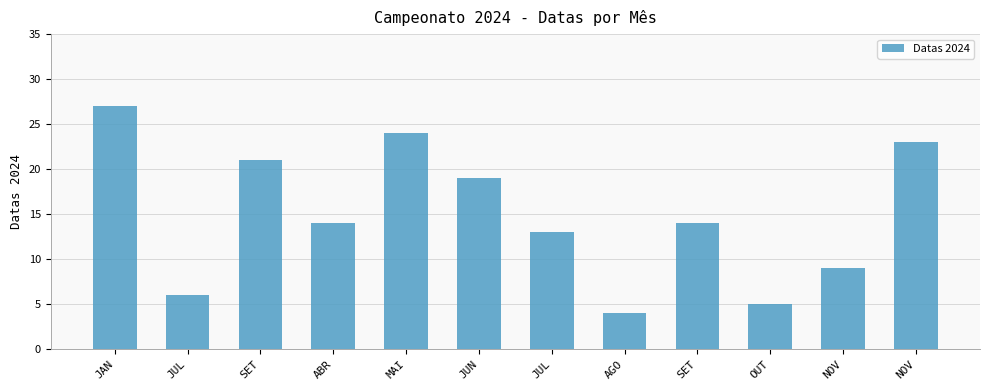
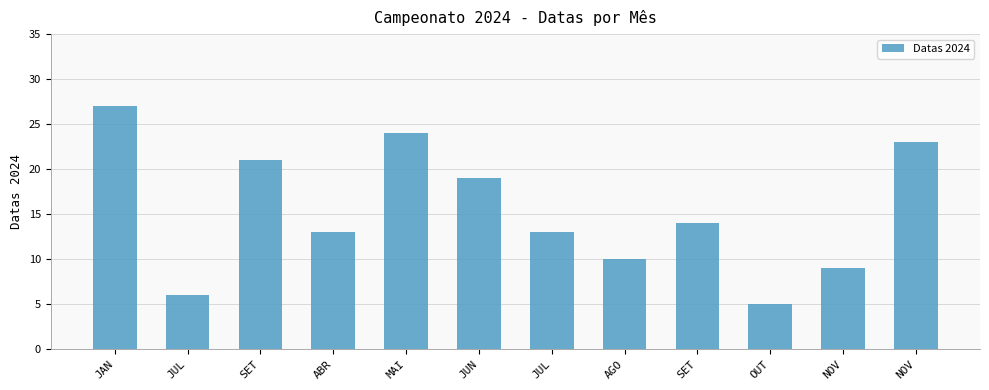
ABR: 14 -> 13
AGO: 4 -> 10
